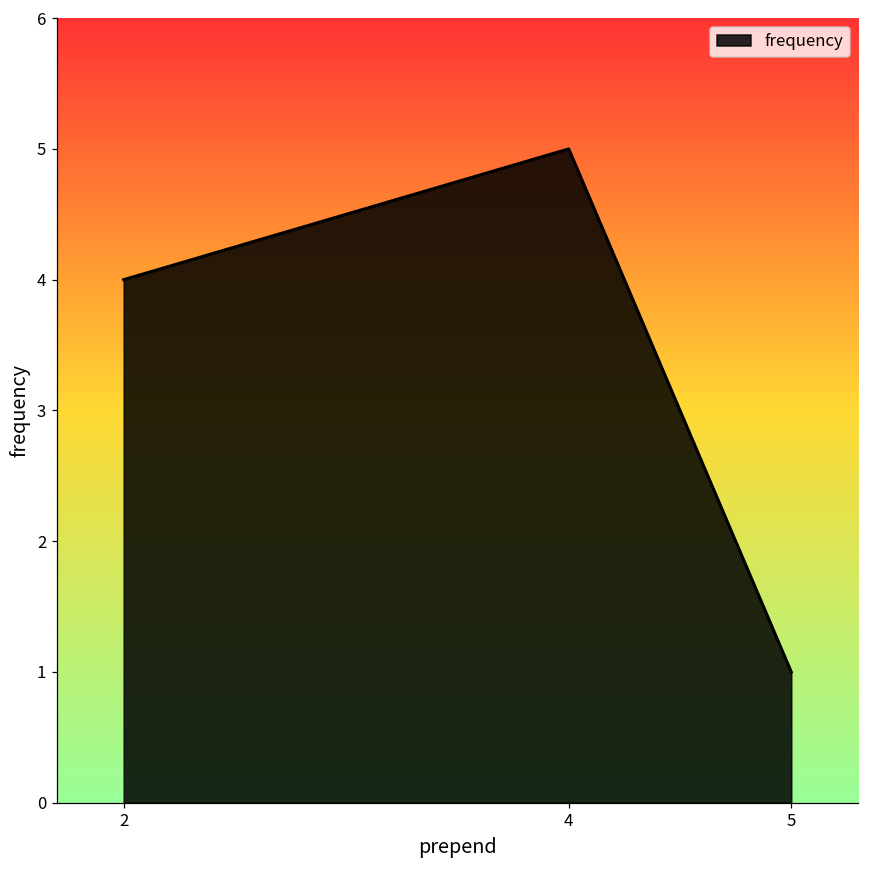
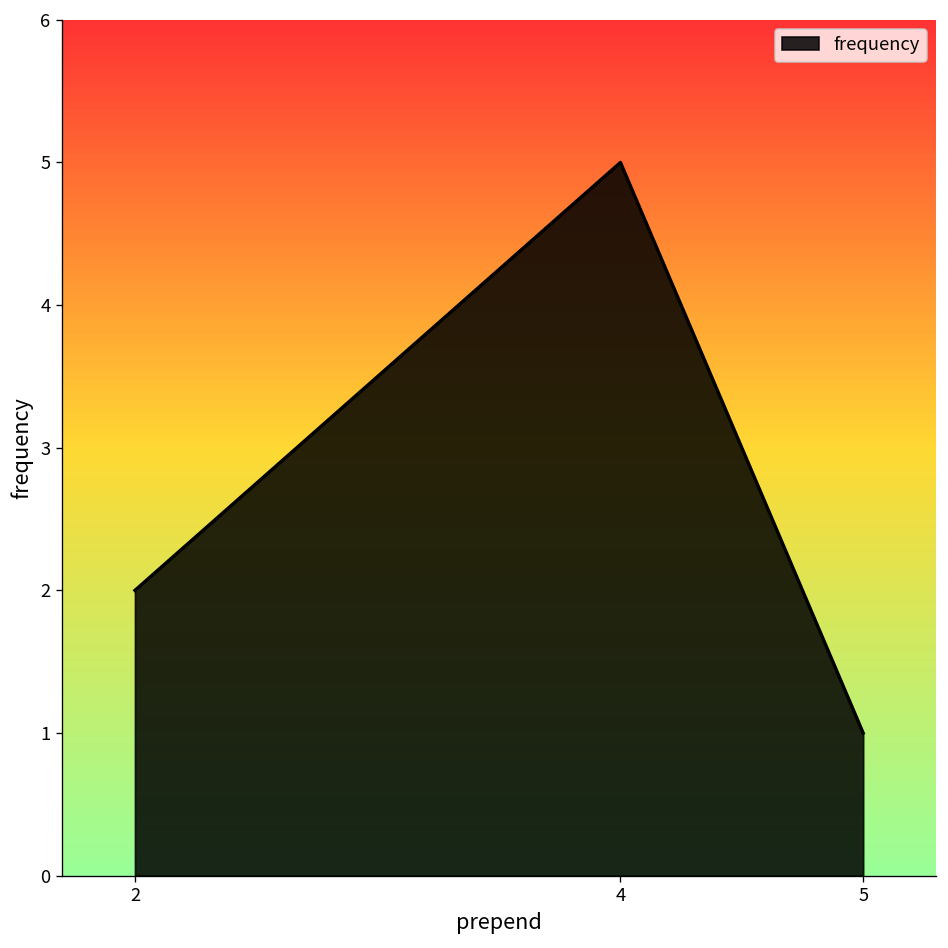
2: 4 -> 2
